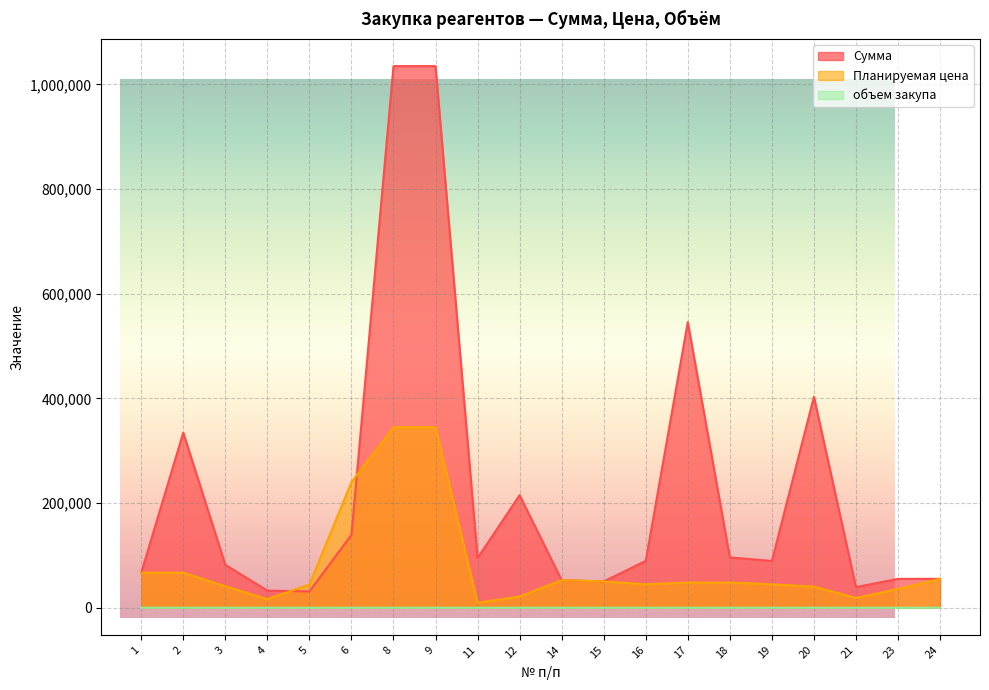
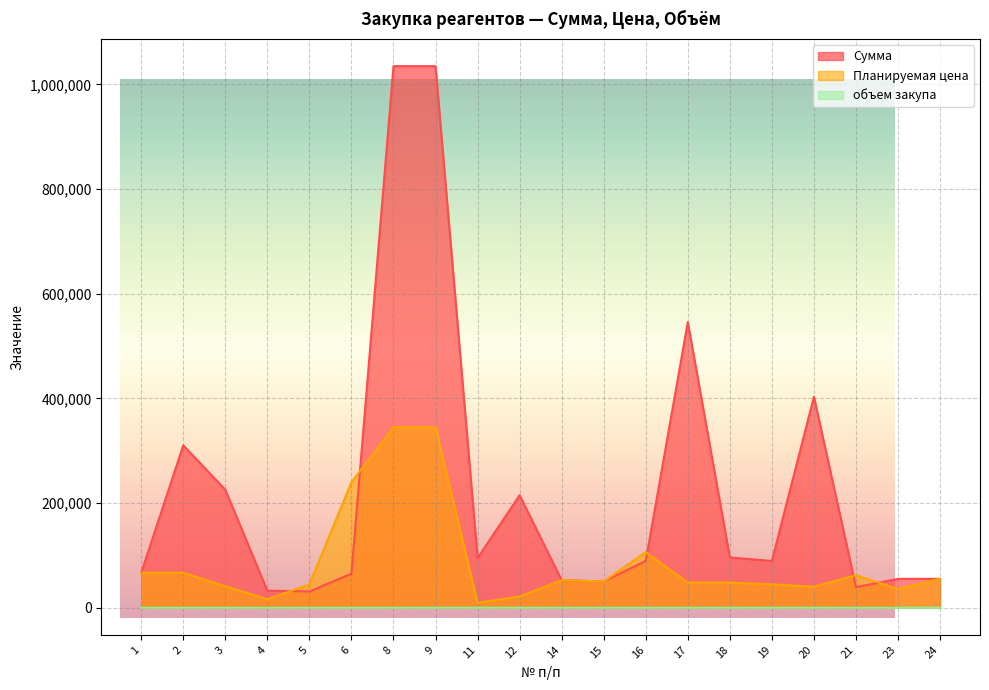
Закупка реагентов — Сумма, Цена, Объём, Сумма, 2: 330,000 -> 310,000
Закупка реагентов — Сумма, Цена, Объём, Сумма, 3: 80,000 -> 230,000
Закупка реагентов — Сумма, Цена, Объём, Сумма, 6: 140,000 -> 70,000
Закупка реагентов — Сумма, Цена, Объём, Планируемая цена, 16: 40,000 -> 110,000
Закупка реагентов — Сумма, Цена, Объём, Планируемая цена, 21: 20,000 -> 60,000
